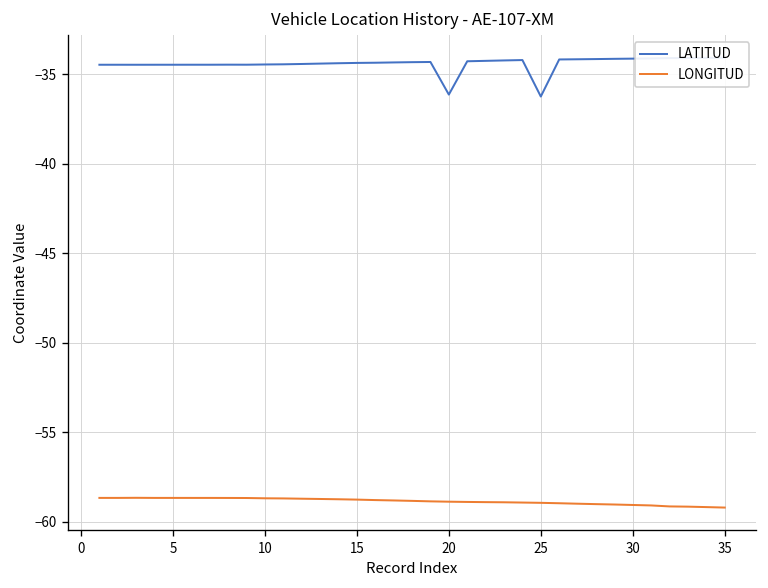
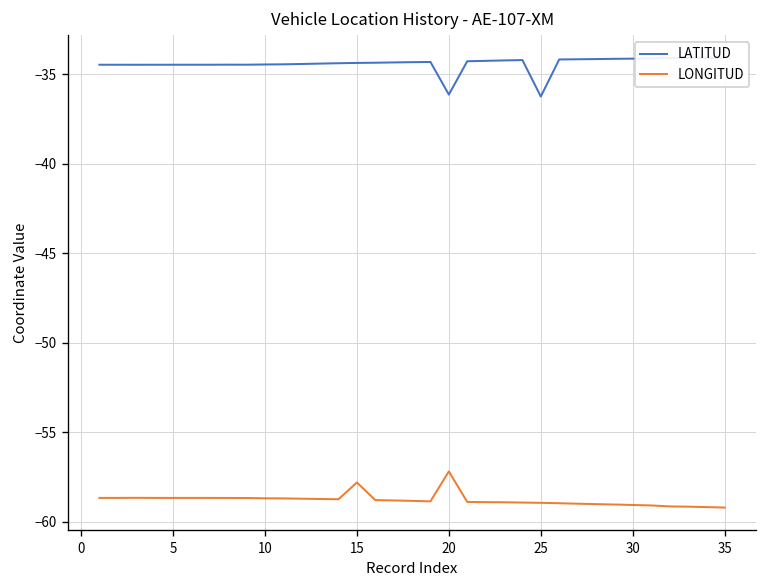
LONGITUD, 15: -58.8 -> -57.8
LONGITUD, 20: -58.9 -> -57.2
